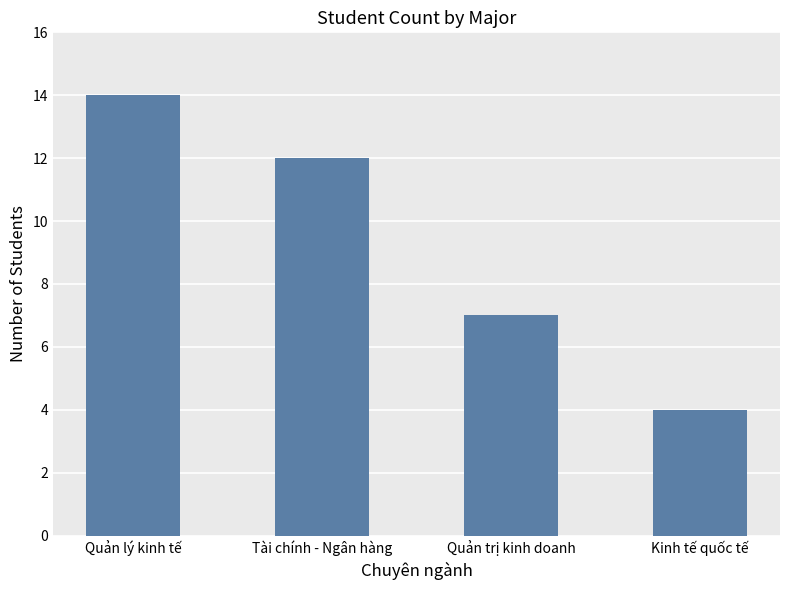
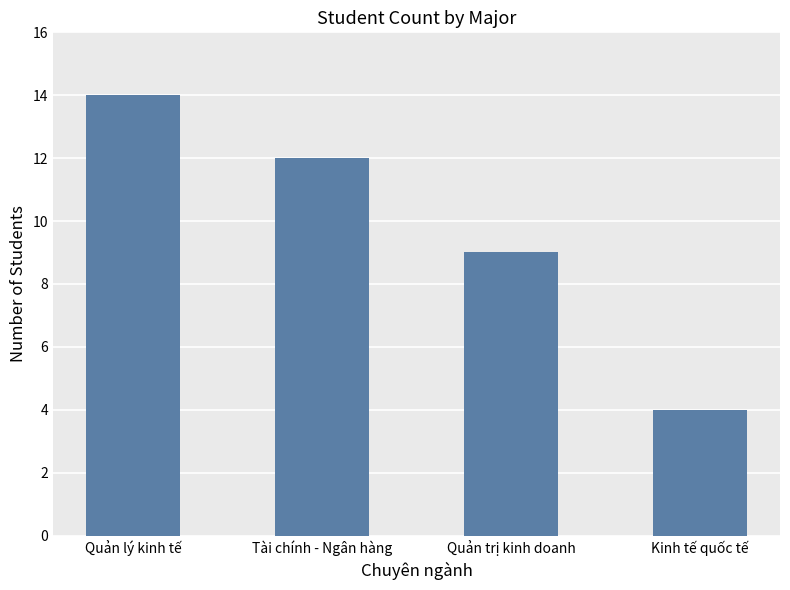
Quản trị kinh doanh: 7 -> 9
